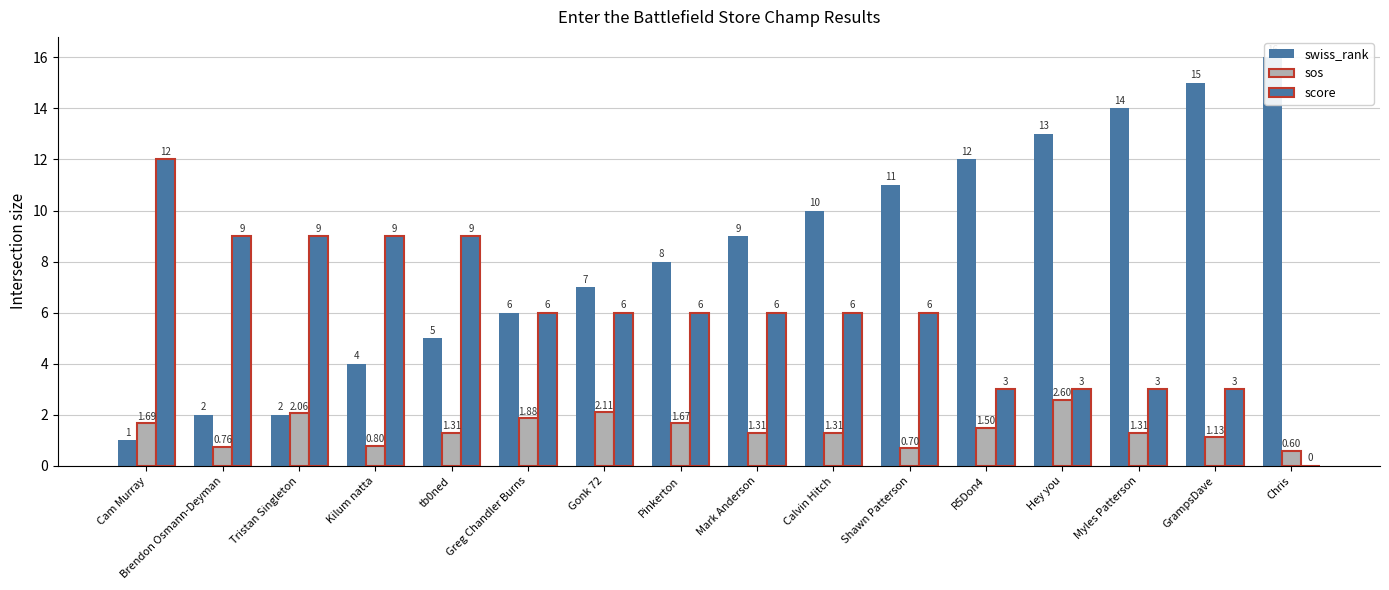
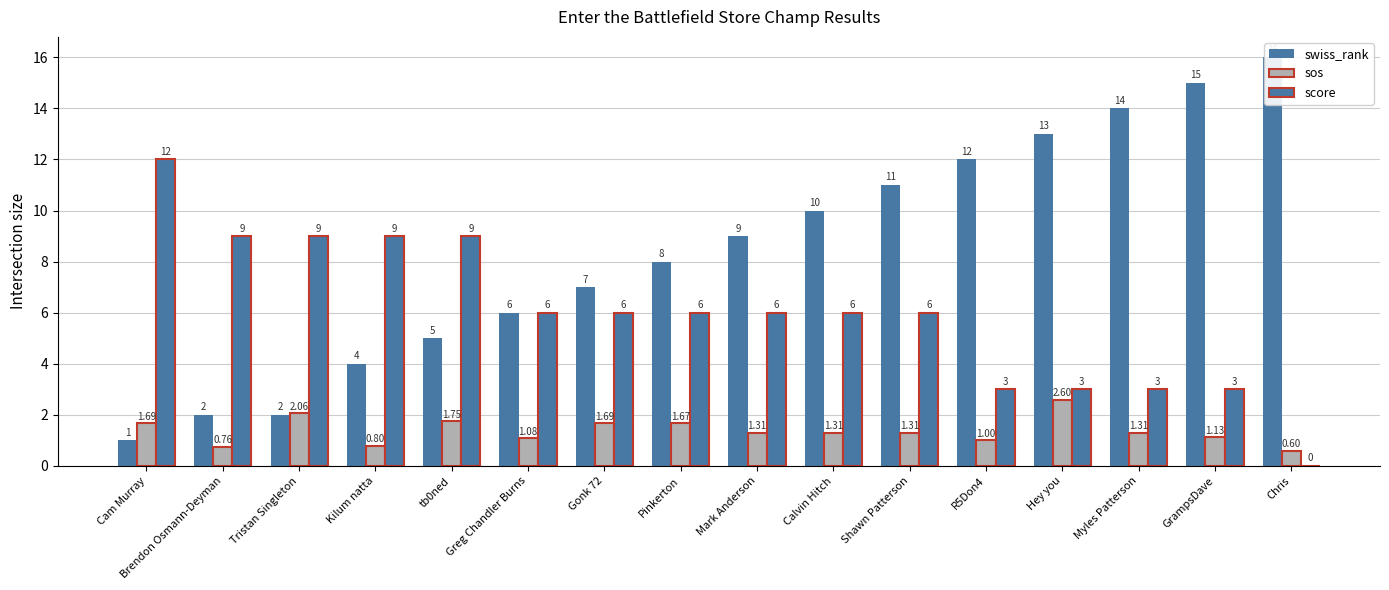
sos, tb0ned: 1.31 -> 1.75
sos, Greg Chandler Burns: 1.88 -> 1.08
sos, Gonk 72: 2.11 -> 1.69
sos, Shawn Patterson: 0.70 -> 1.31
sos, R5Don4: 1.50 -> 1.00
